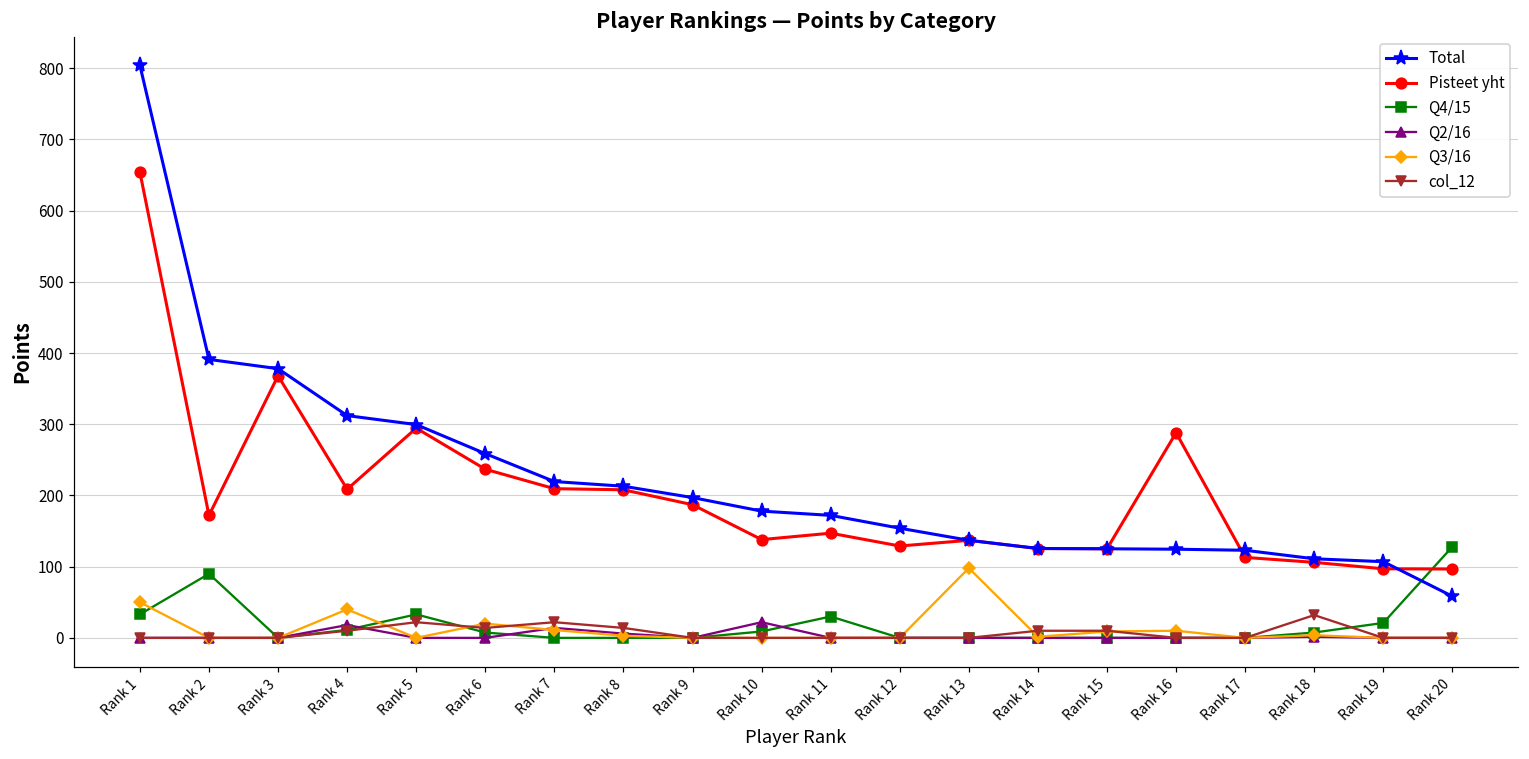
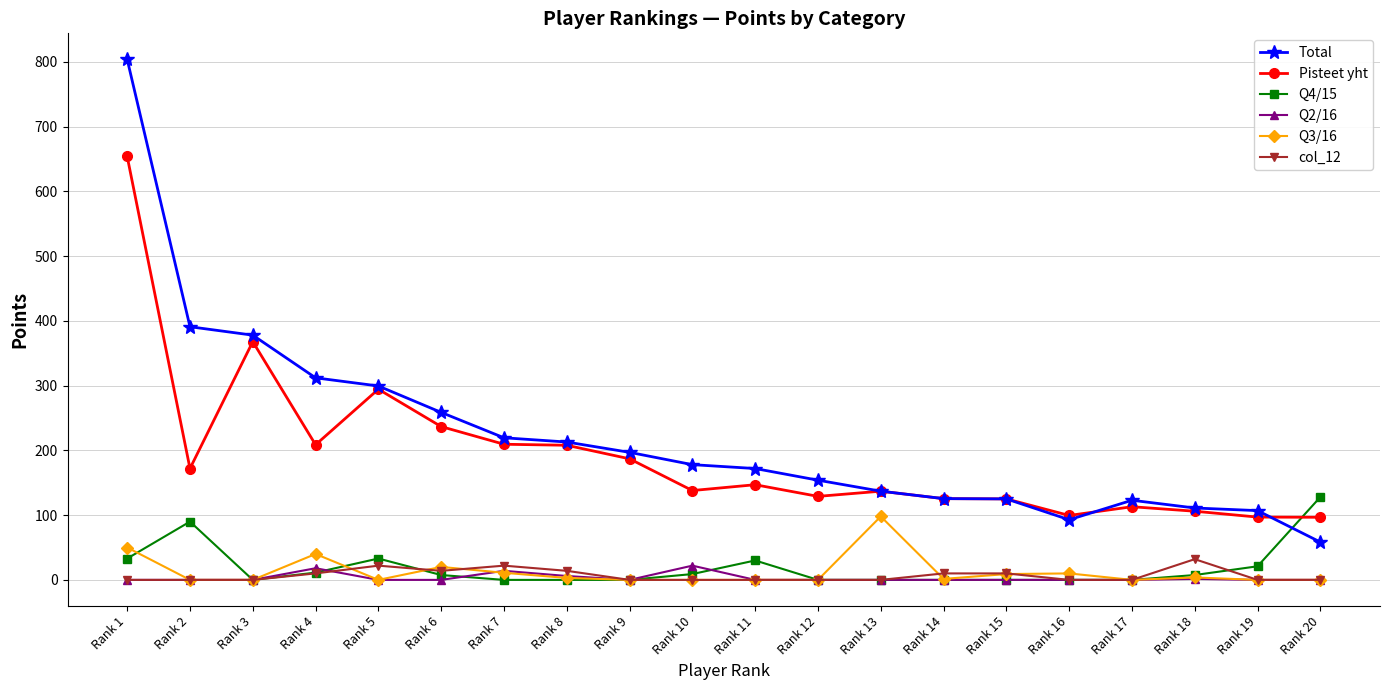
Total, Rank 16: 120 -> 90
Pisteet yht, Rank 16: 290 -> 100
